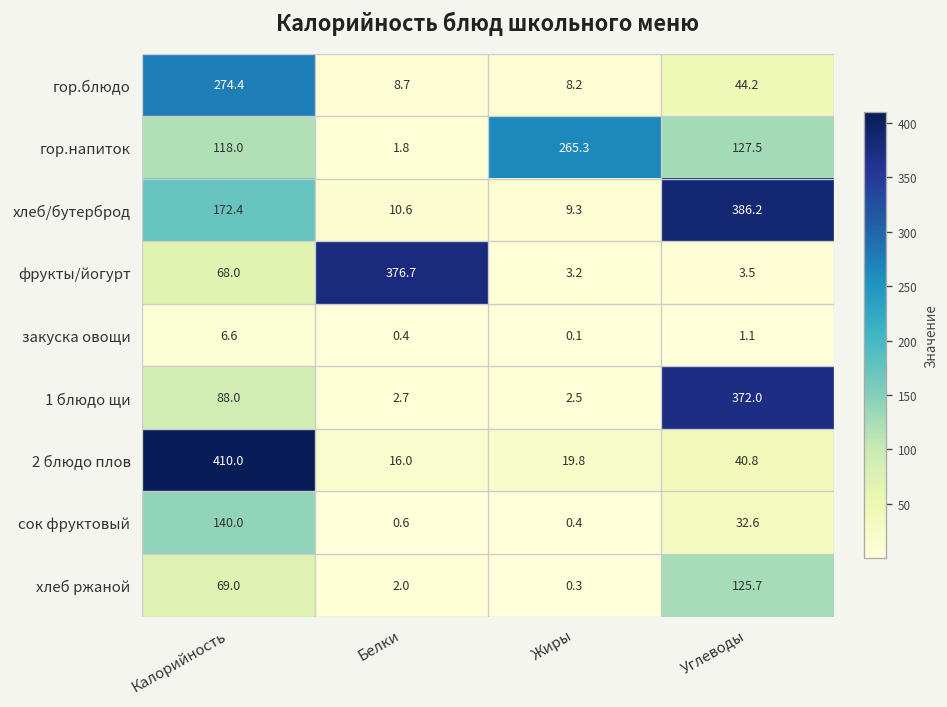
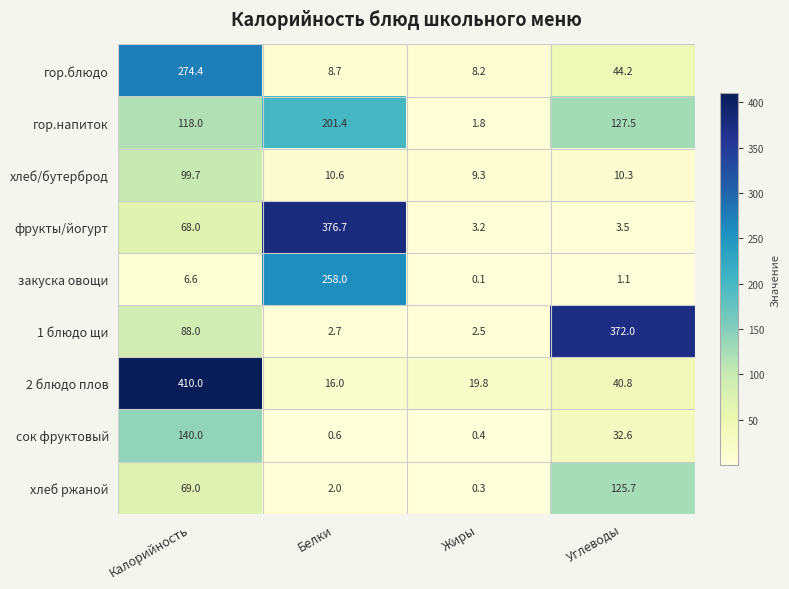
гор.напиток, Белки: 1.8 -> 201.4
гор.напиток, Жиры: 265.3 -> 1.8
хлеб/бутерброд, Калорийность: 172.4 -> 99.7
хлеб/бутерброд, Углеводы: 386.2 -> 10.3
закуска овощи, Белки: 0.4 -> 258.0
